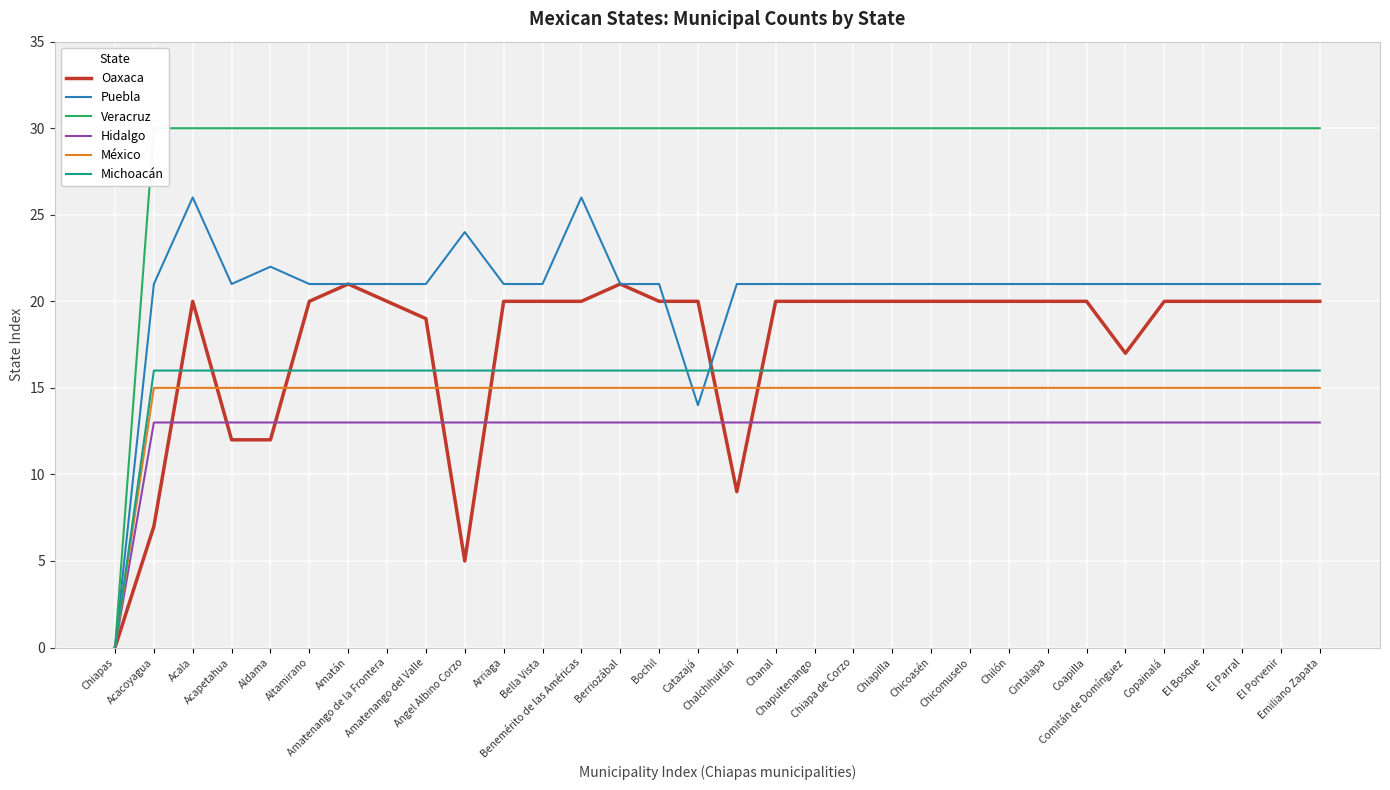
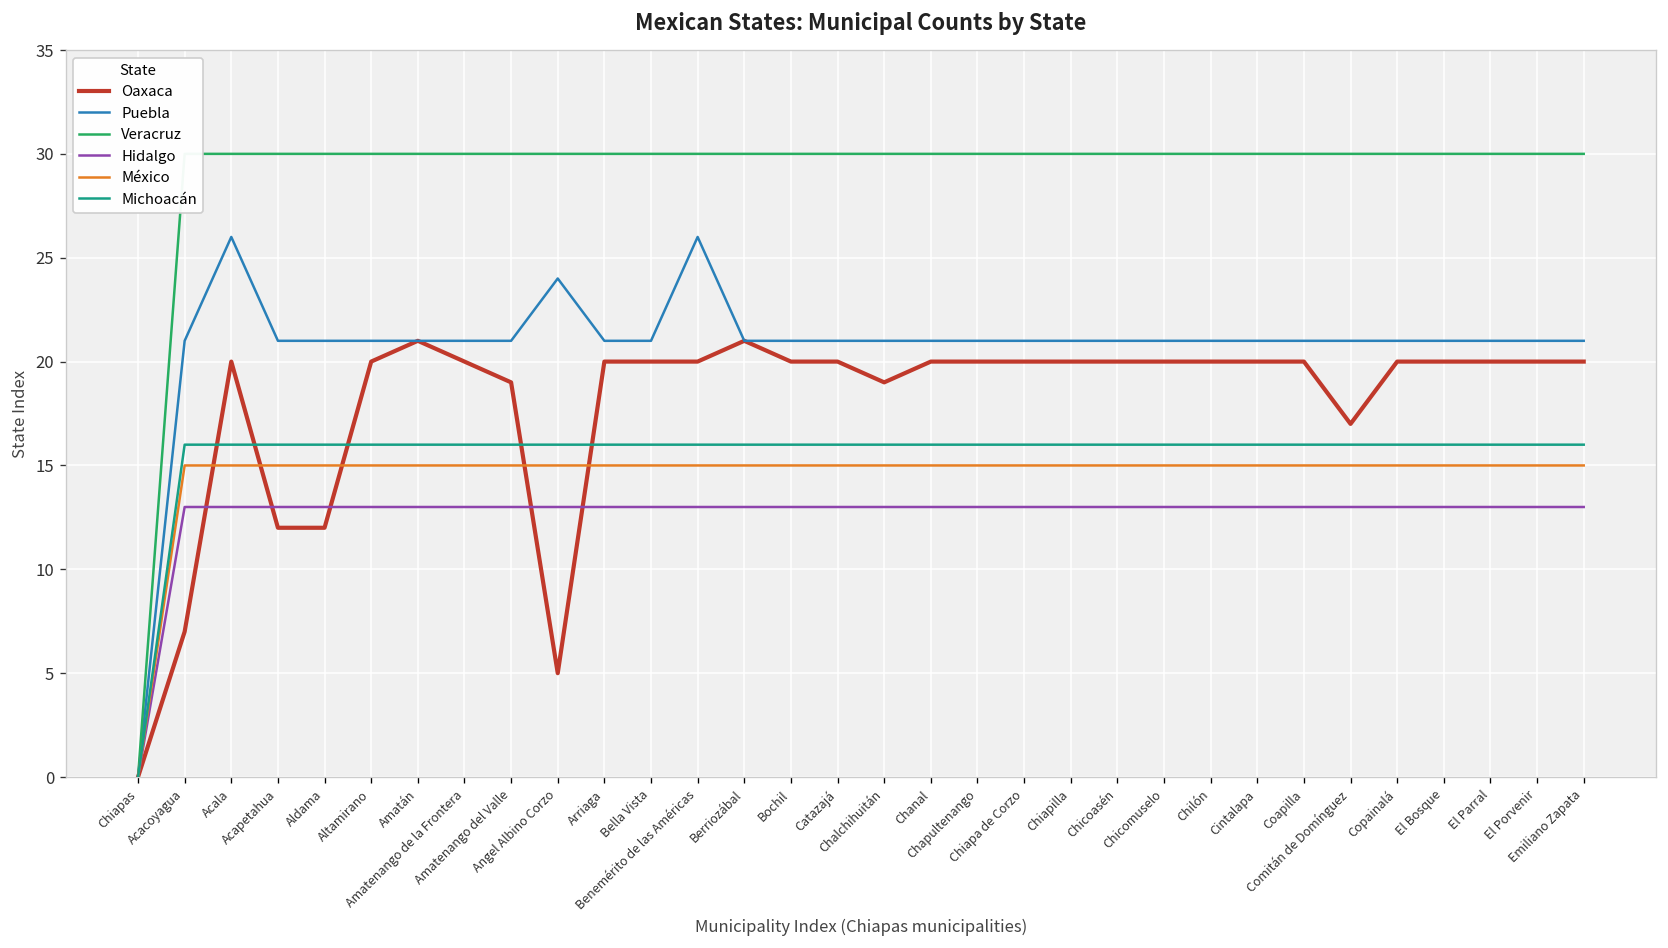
Puebla, Aldama: 22 -> 21
Puebla, Catazajá: 14 -> 21
Oaxaca, Chalchihuitán: 9 -> 19
